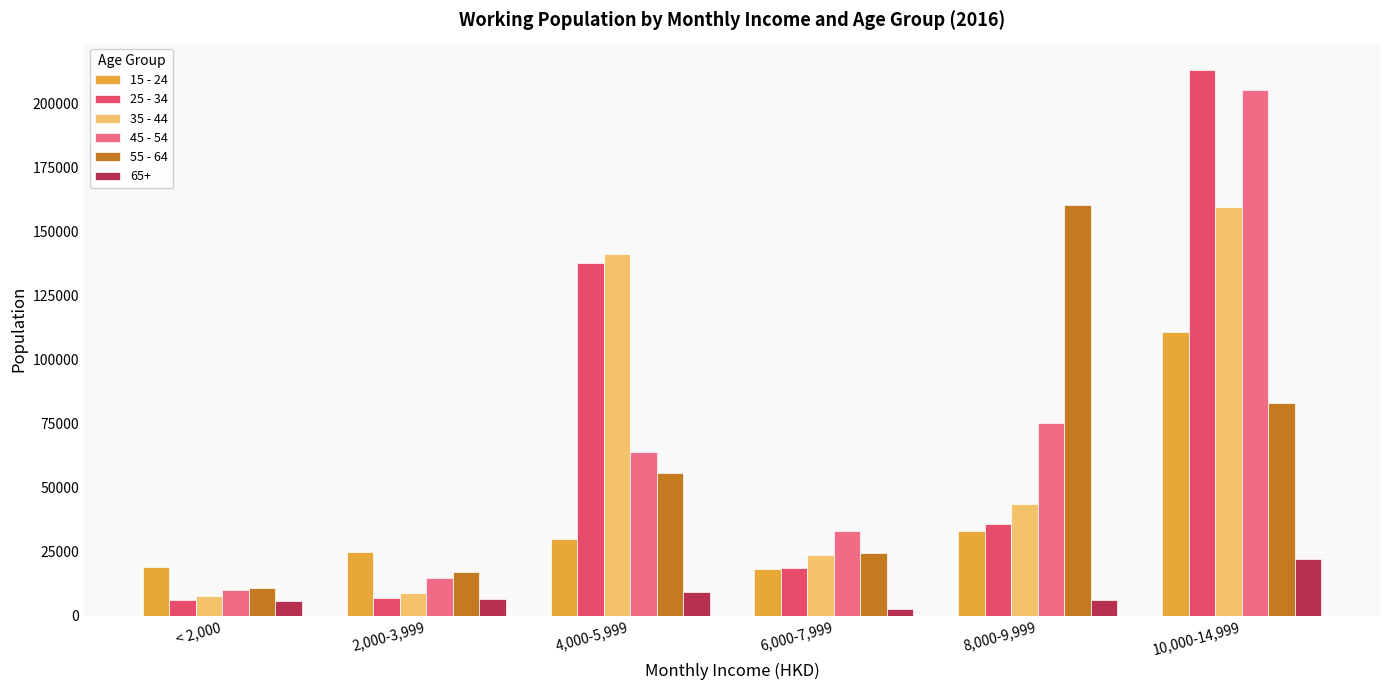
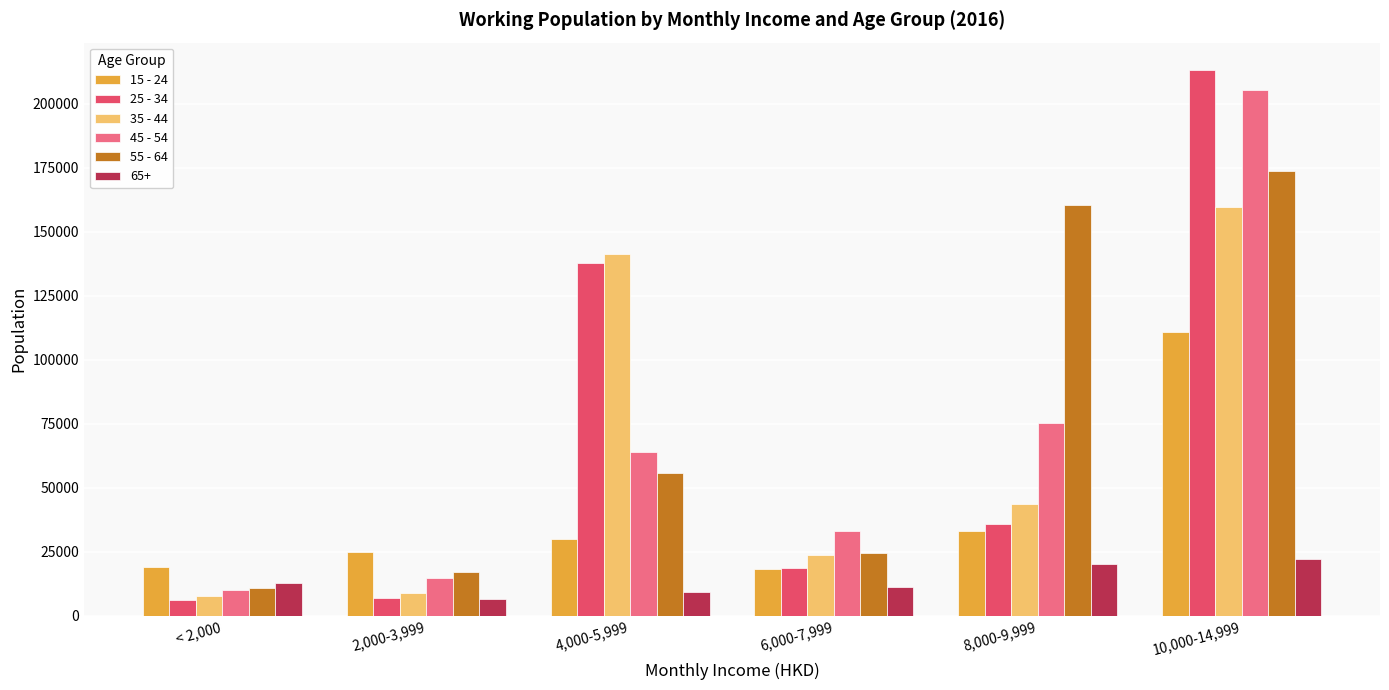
65+, < 2,000: 6000 -> 13000
65+, 6,000-7,999: 3000 -> 11000
65+, 8,000-9,999: 6000 -> 20000
55 - 64, 10,000-14,999: 83000 -> 174000
